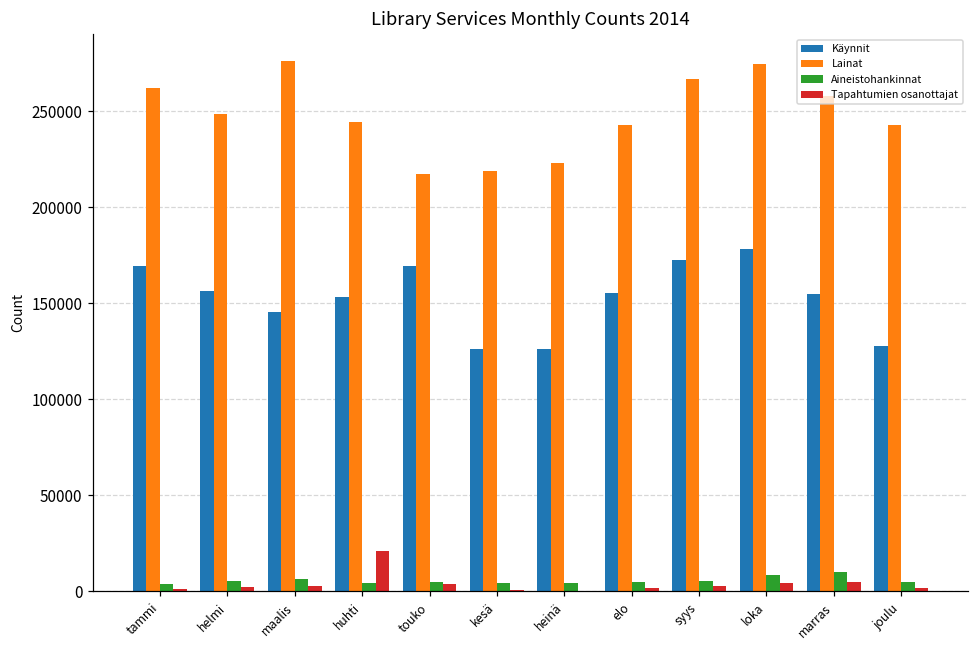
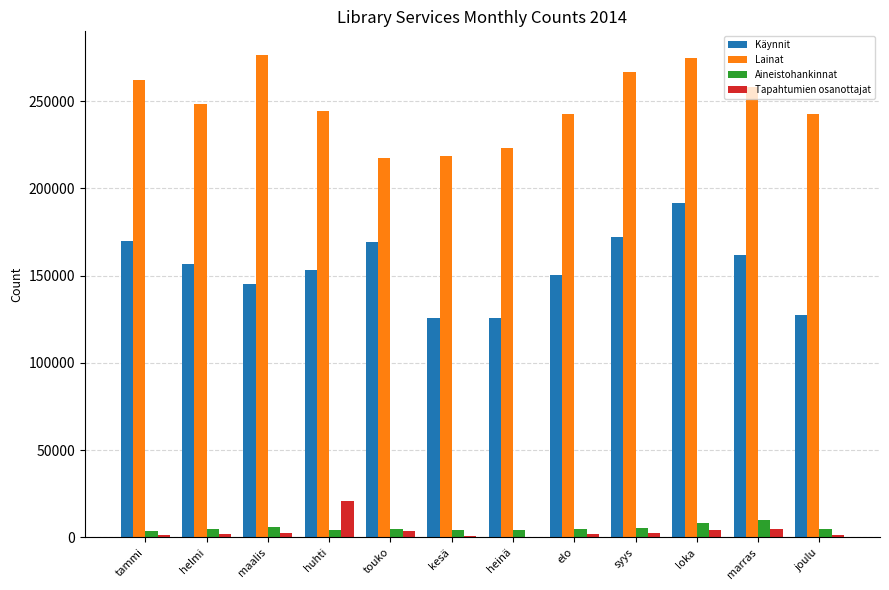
Käynnit, elo: 156000 -> 150000
Käynnit, loka: 178000 -> 191000
Käynnit, marras: 155000 -> 162000
